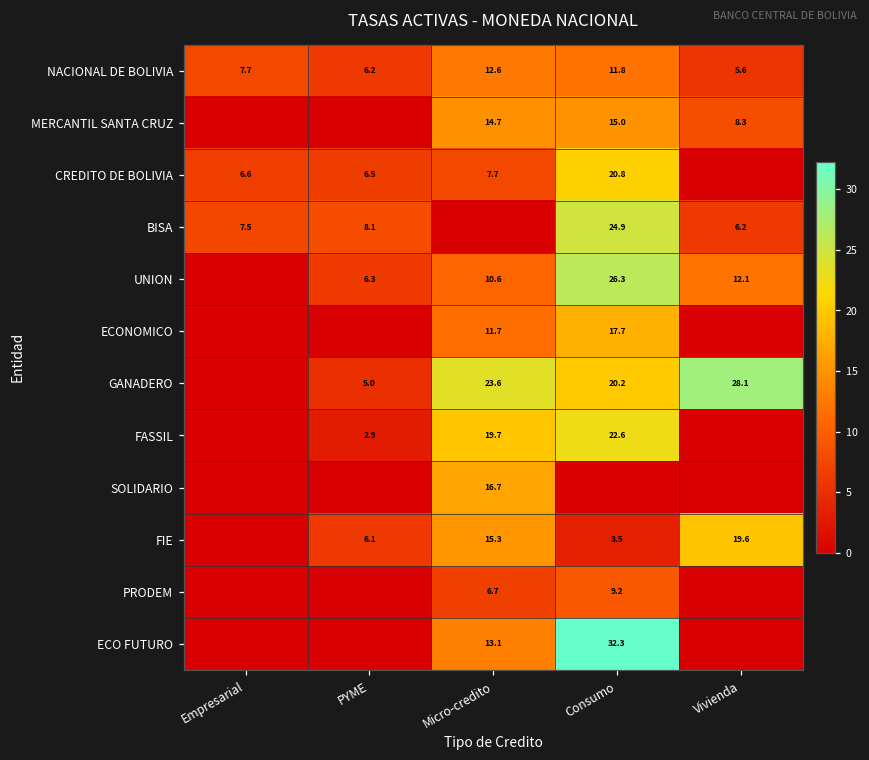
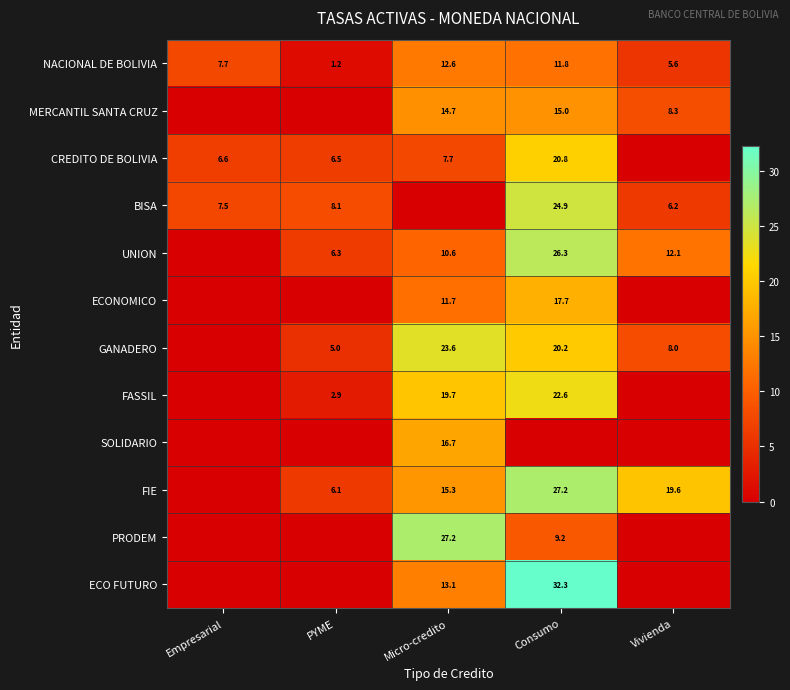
NACIONAL DE BOLIVIA, PYME: 6.2 -> 1.2
GANADERO, Vivienda: 28.1 -> 8.0
FIE, Consumo: 3.5 -> 27.2
PRODEM, Micro-credito: 6.7 -> 27.2
